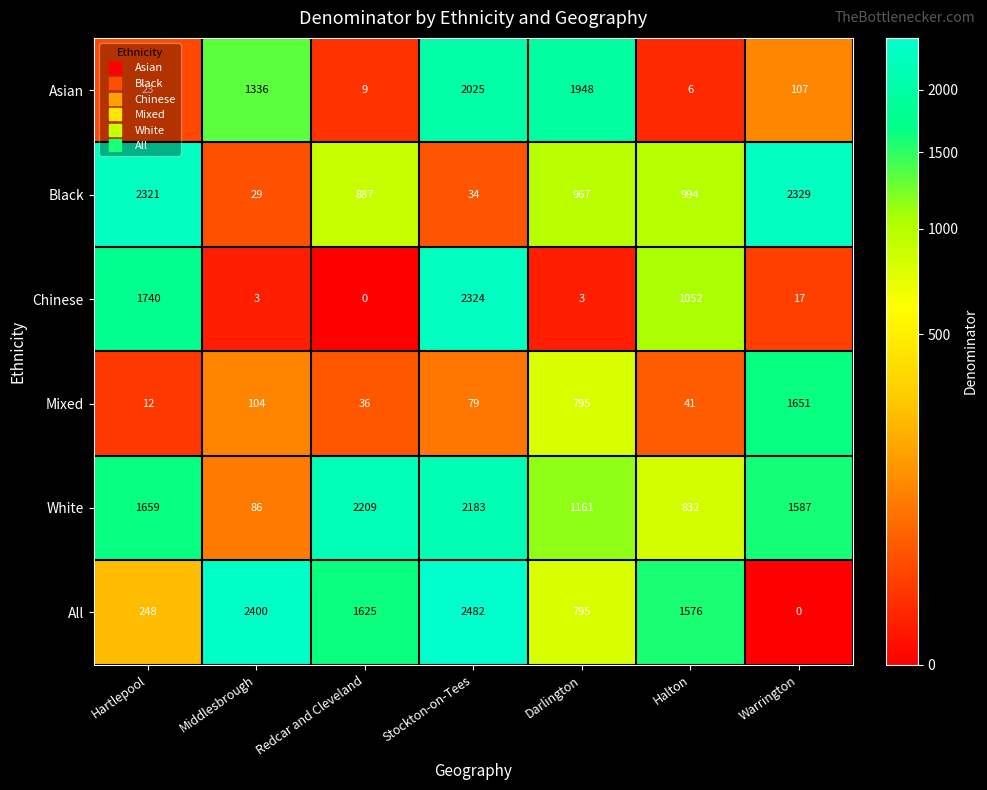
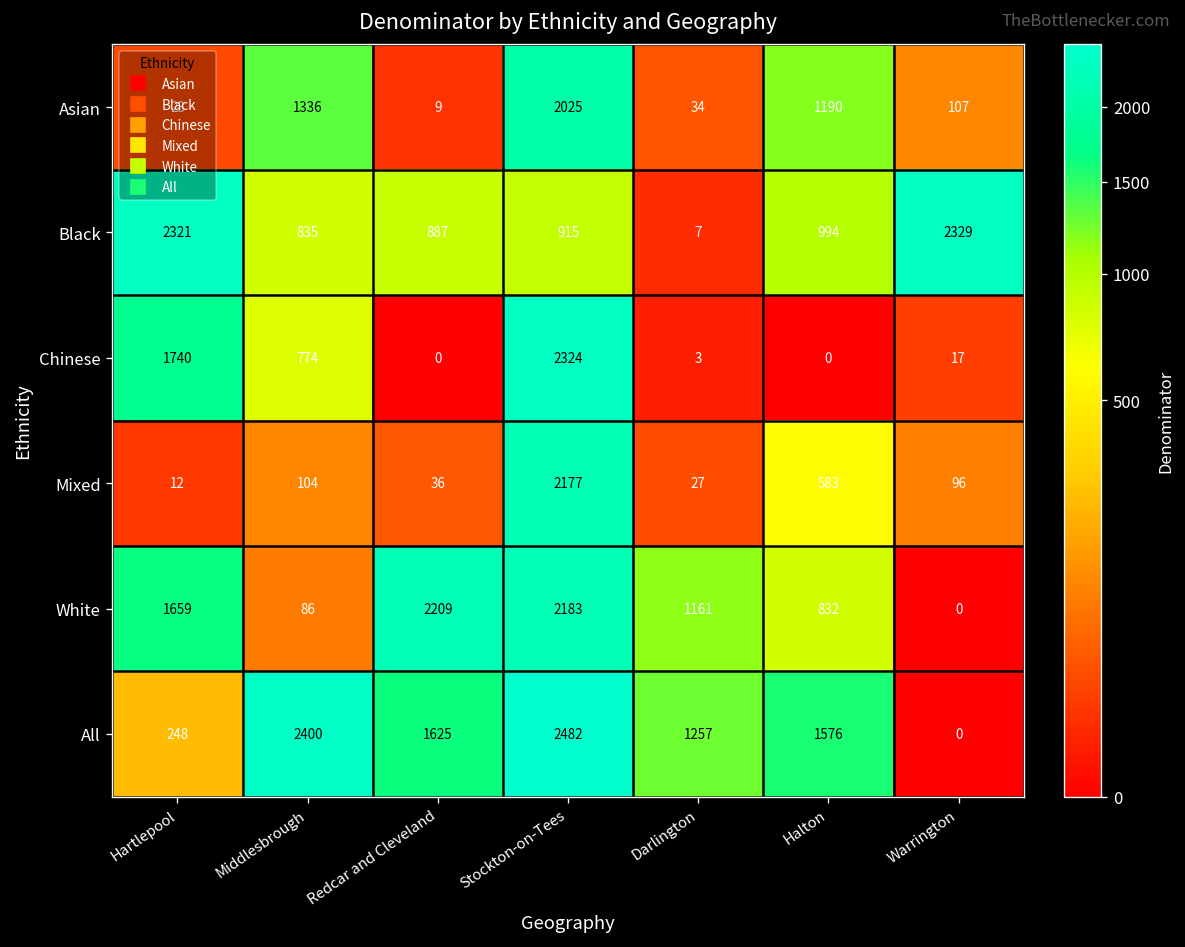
Asian, Darlington: 1948 -> 34
Asian, Halton: 6 -> 1190
Black, Middlesbrough: 29 -> 835
Black, Stockton-on-Tees: 34 -> 915
Black, Darlington: 967 -> 7
Chinese, Middlesbrough: 3 -> 774
Chinese, Halton: 1052 -> 0
Mixed, Stockton-on-Tees: 79 -> 2177
Mixed, Darlington: 795 -> 27
Mixed, Halton: 41 -> 583
Mixed, Warrington: 1651 -> 96
White, Warrington: 1587 -> 0
All, Darlington: 795 -> 1257
